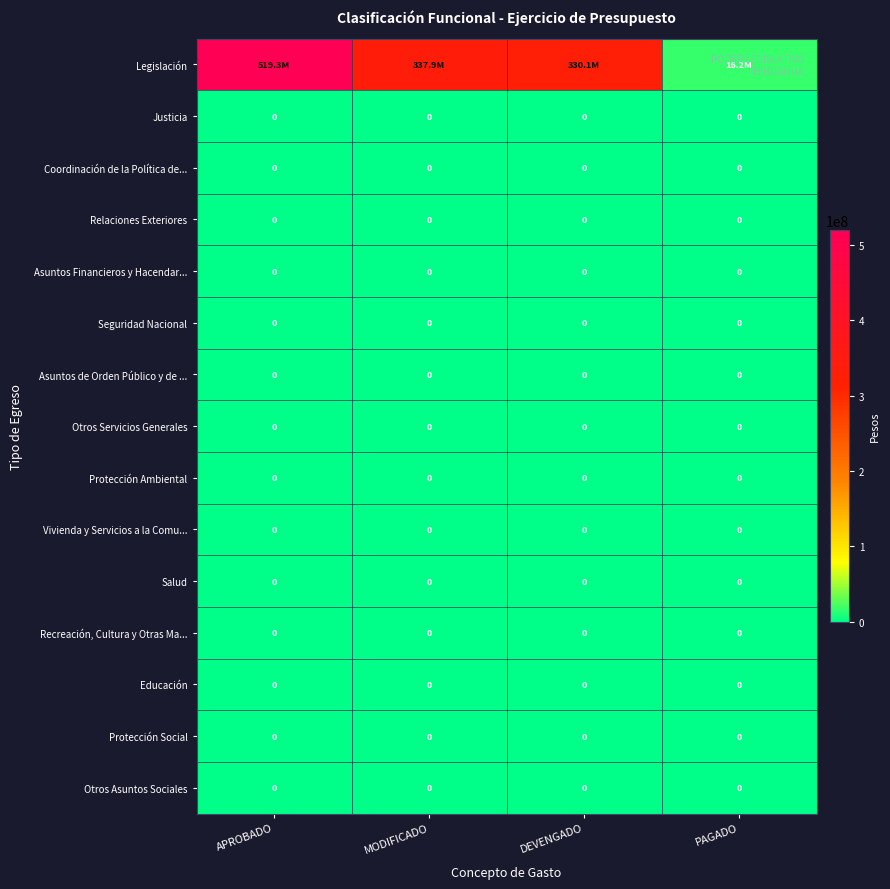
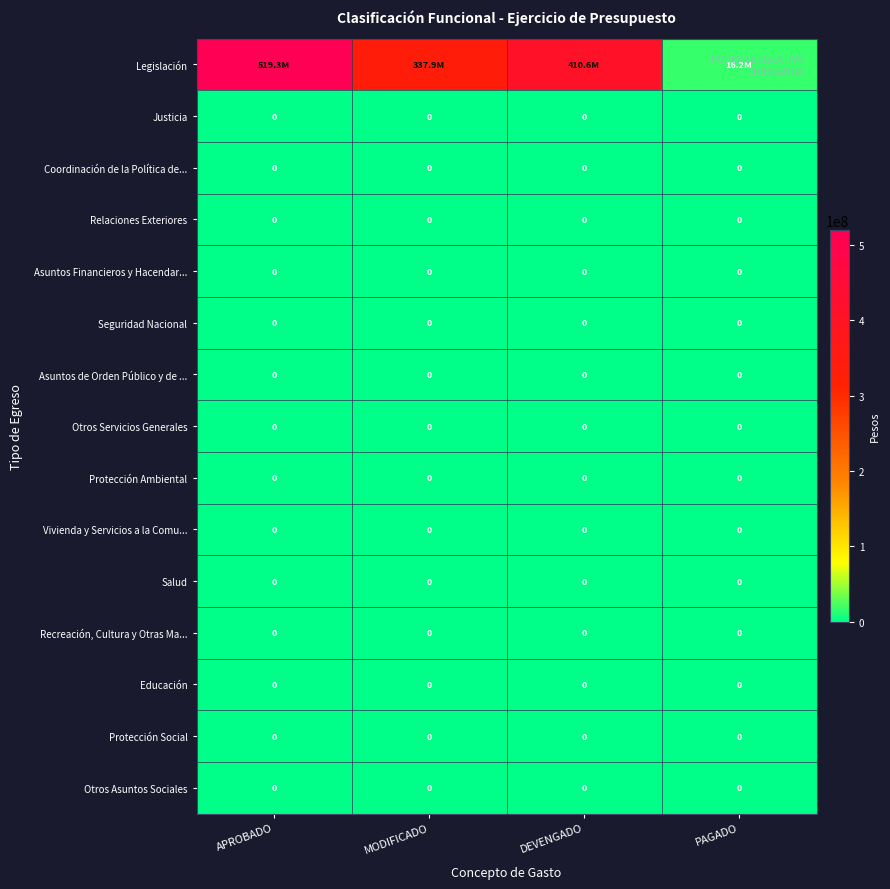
Legislación, DEVENGADO: 330.1M -> 410.6M
